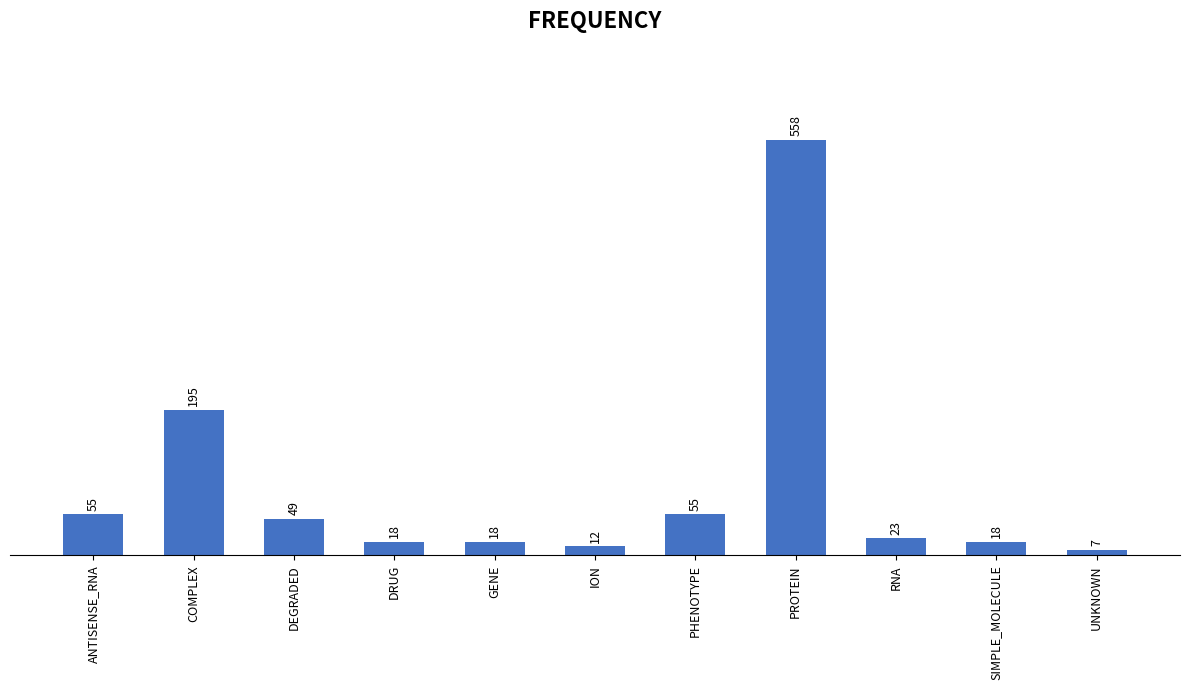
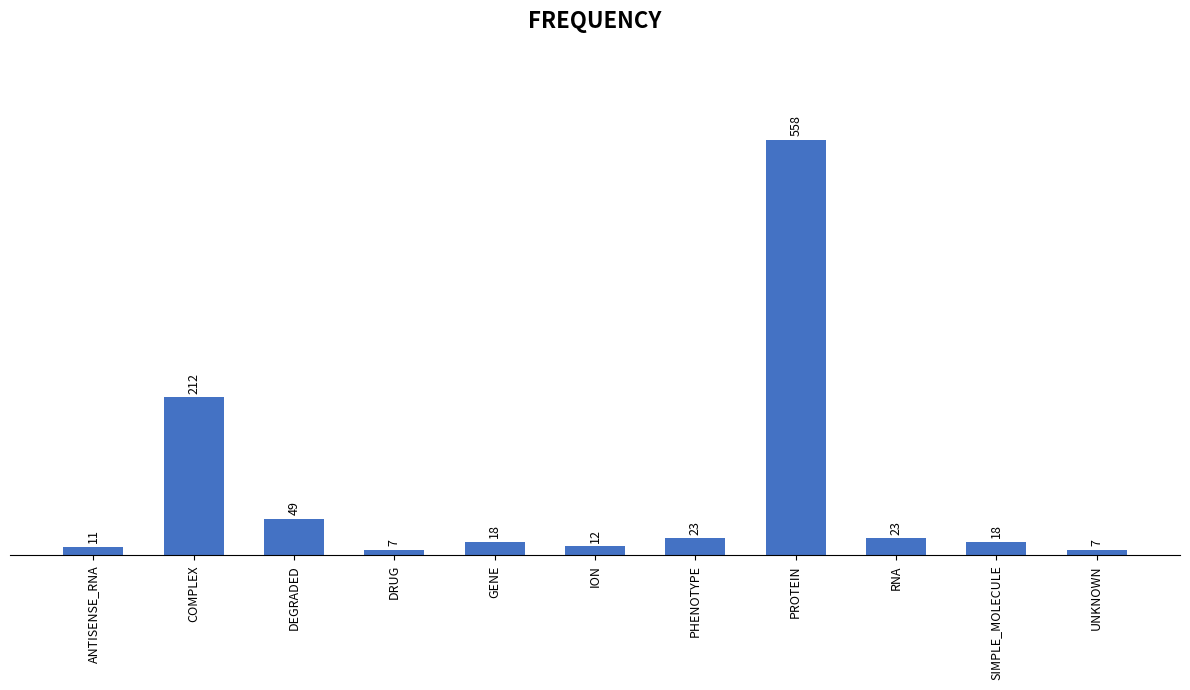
ANTISENSE_RNA: 55 -> 11
COMPLEX: 195 -> 212
DRUG: 18 -> 7
PHENOTYPE: 55 -> 23
